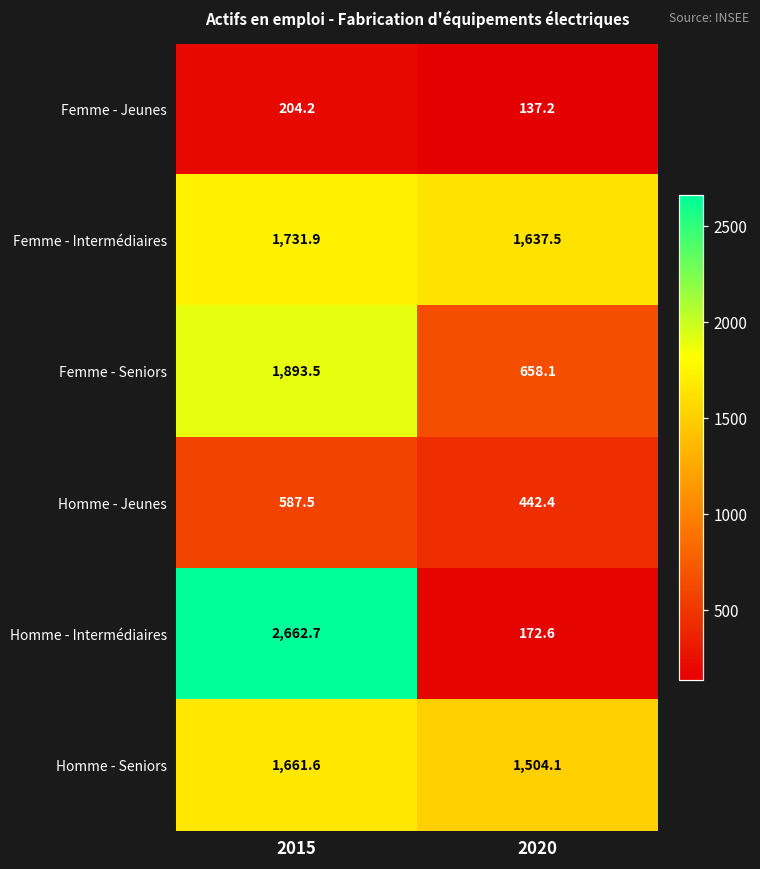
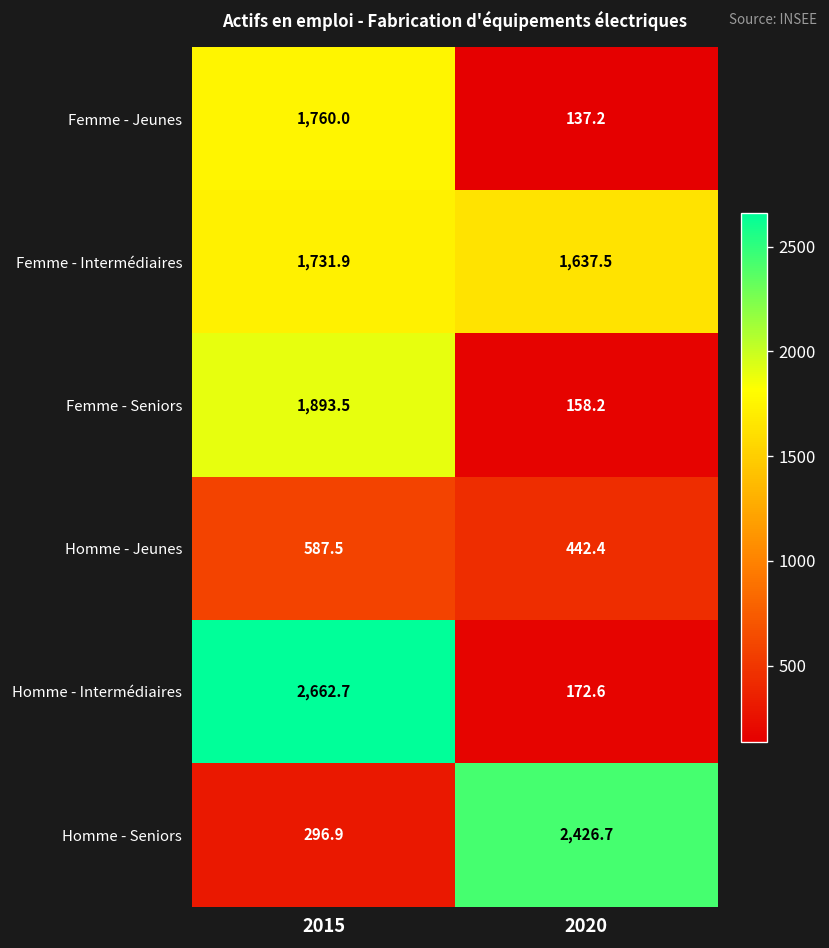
Femme - Jeunes, 2015: 204.2 -> 1,760.0
Femme - Seniors, 2020: 658.1 -> 158.2
Homme - Seniors, 2015: 1,661.6 -> 296.9
Homme - Seniors, 2020: 1,504.1 -> 2,426.7
